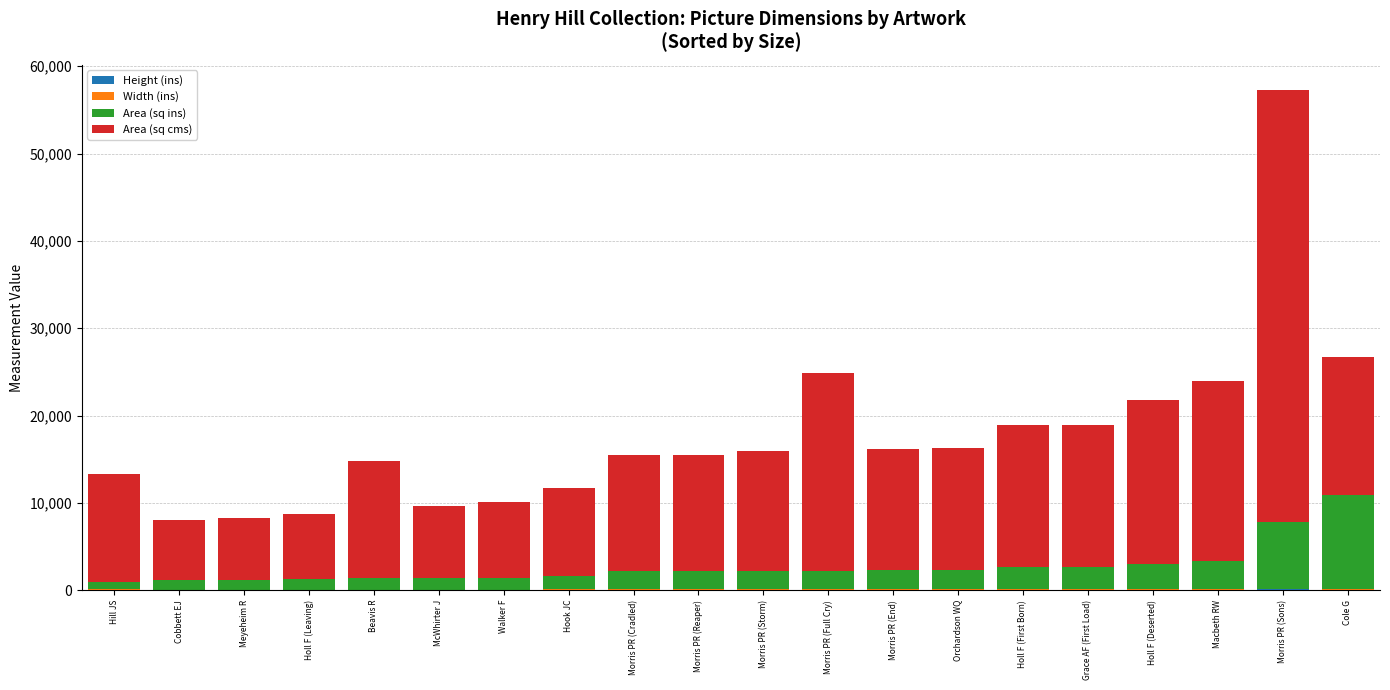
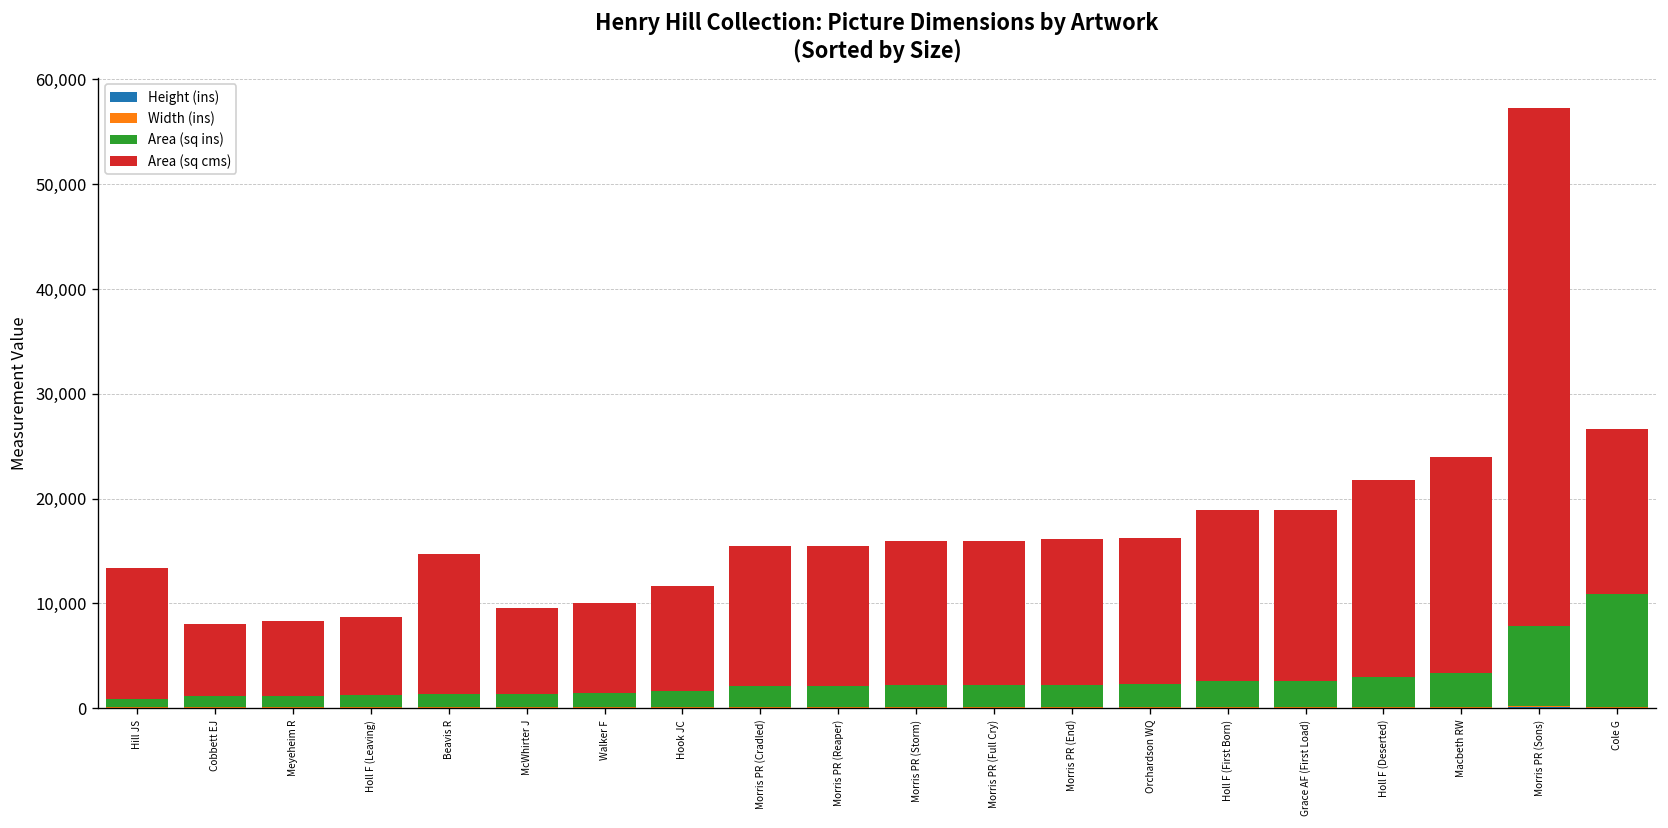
Area (sq cms), Morris PR (Full Cry): 23,000 -> 14,000
